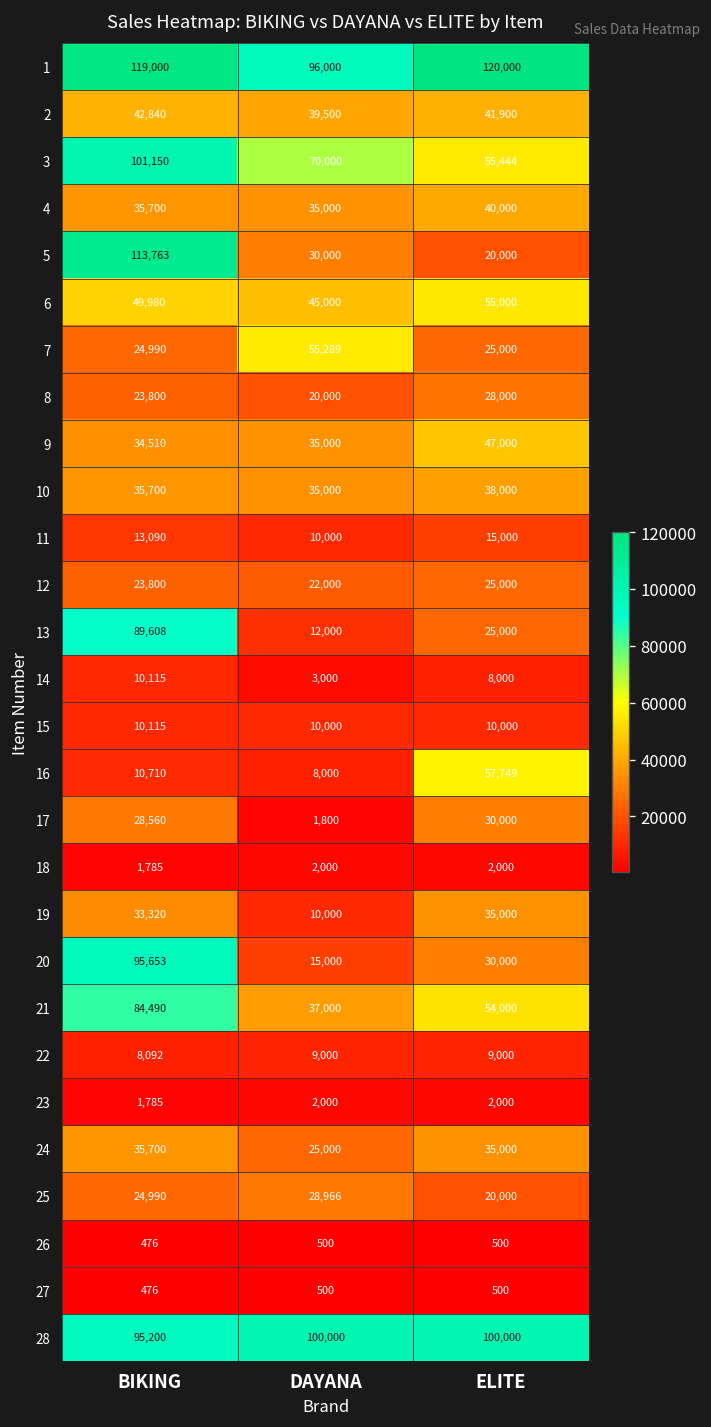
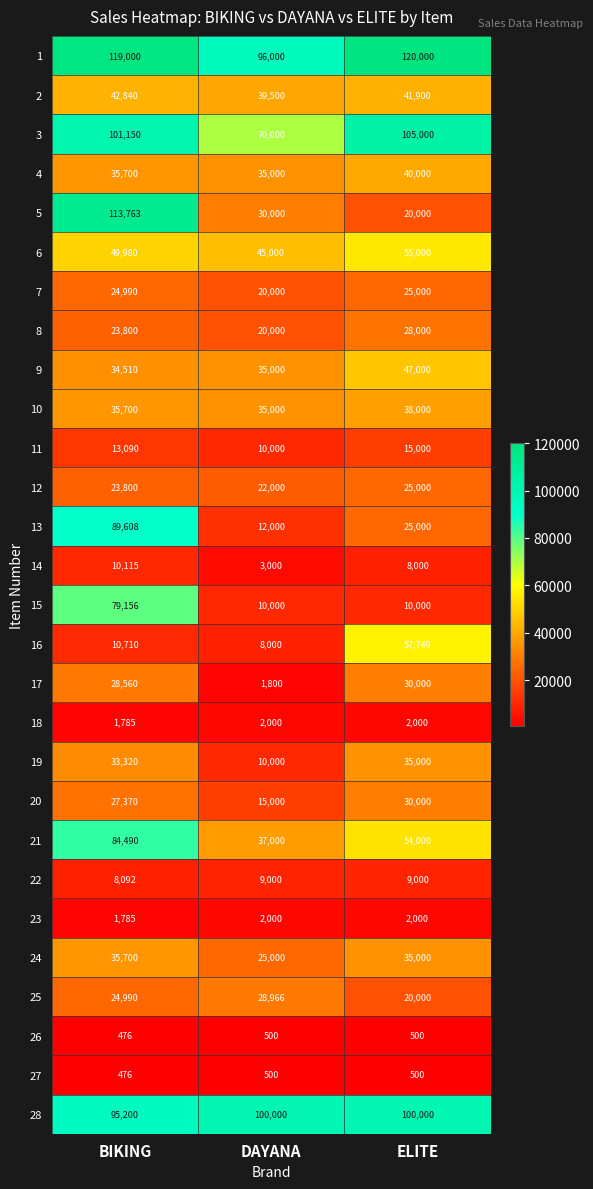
3, ELITE: 55,444 -> 105,000
7, DAYANA: 55,289 -> 20,000
15, BIKING: 10,115 -> 79,156
20, BIKING: 95,653 -> 27,370
